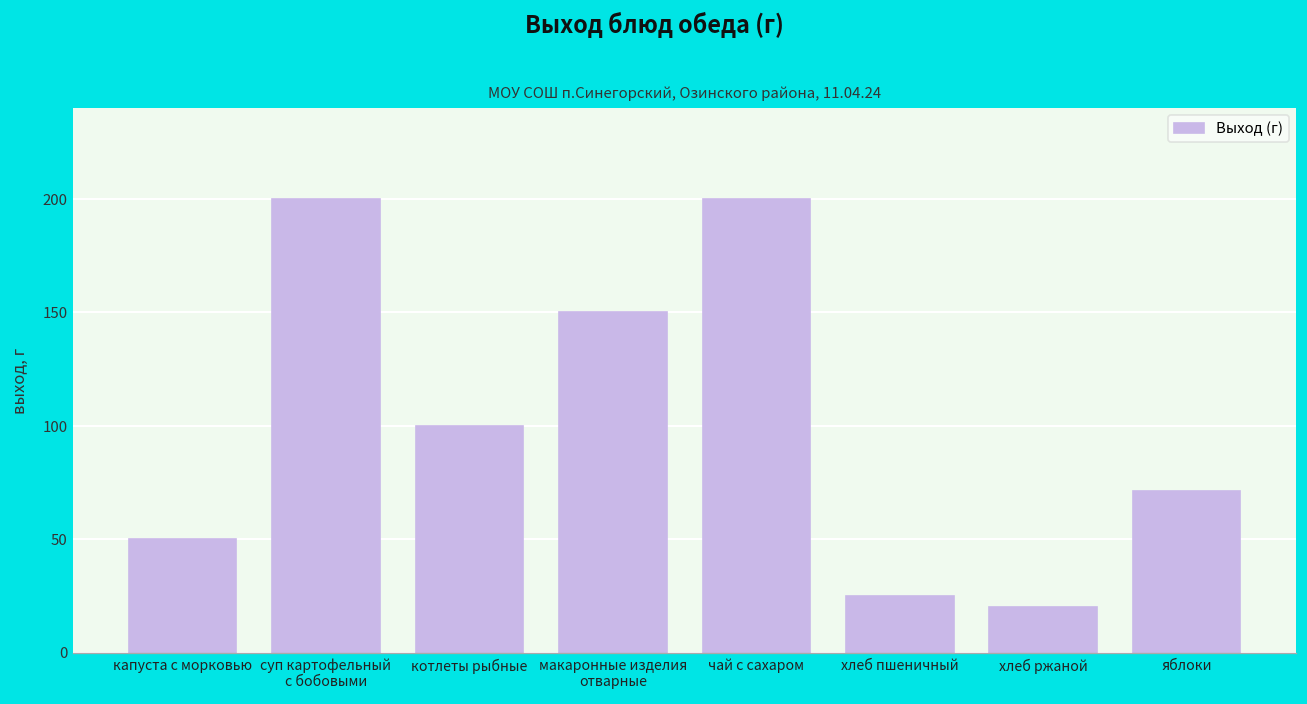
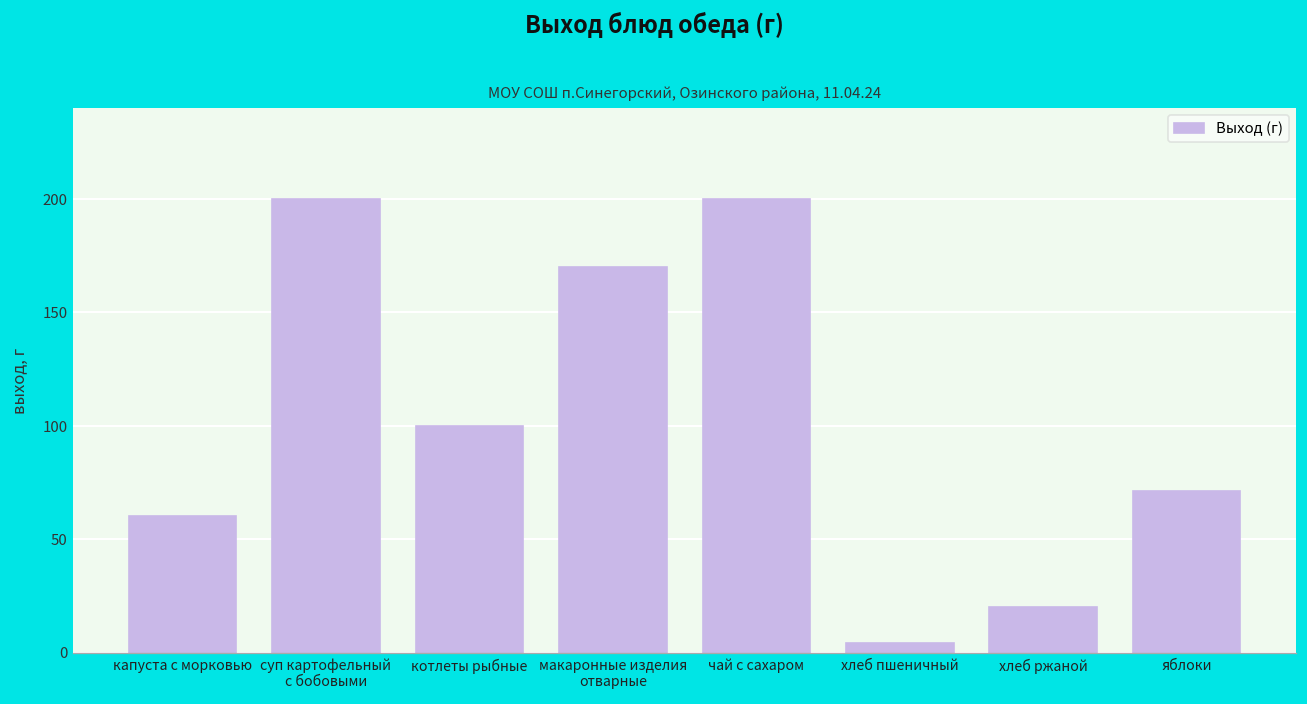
капуста с морковью: 50 -> 60
макаронные изделия отварные: 150 -> 170
хлеб пшеничный: 25 -> 4
